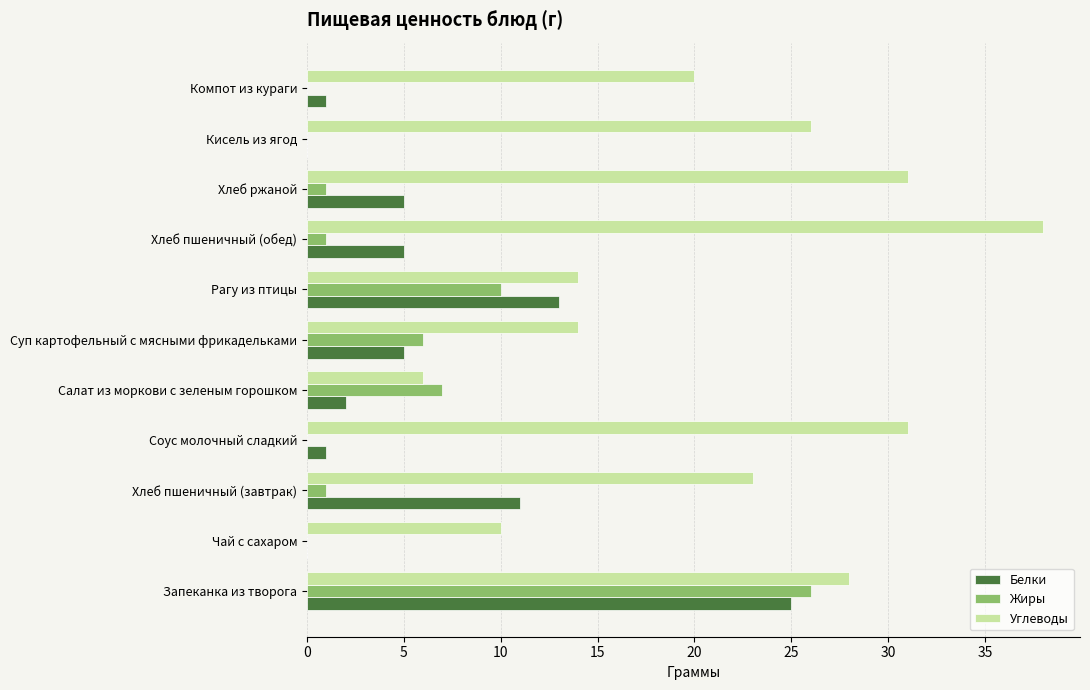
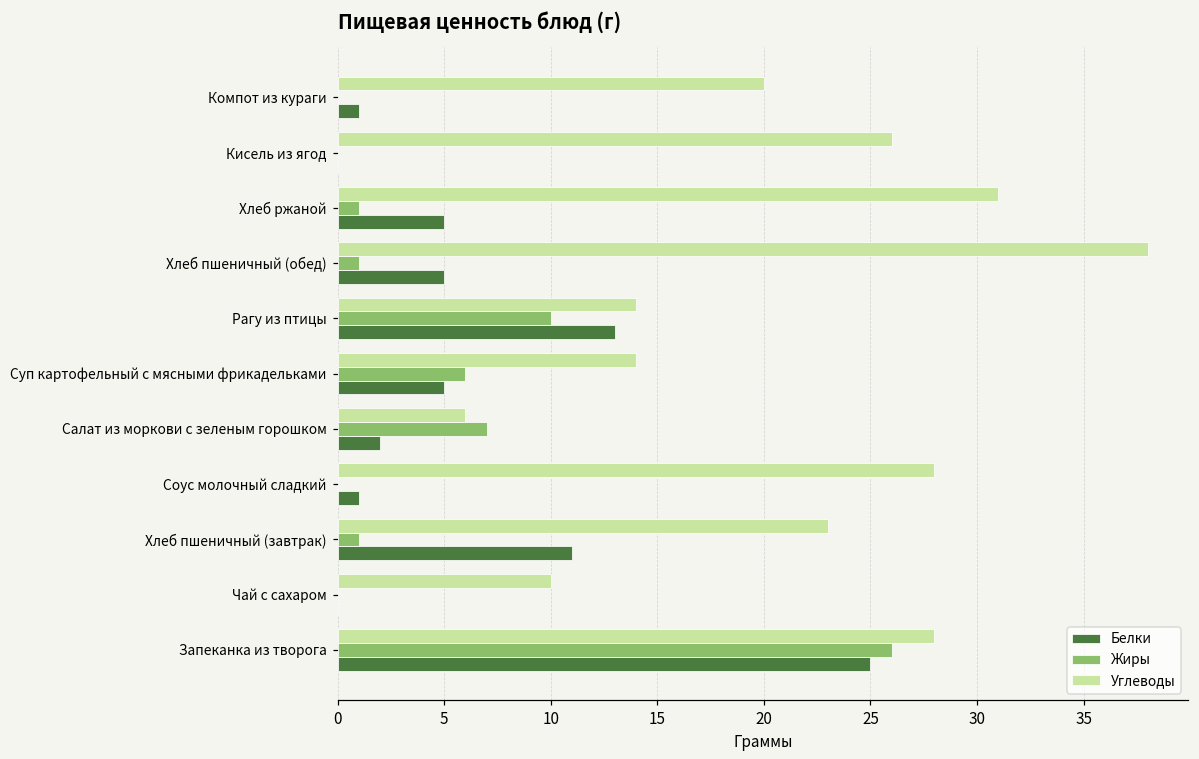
Углеводы, Соус молочный сладкий: 31 -> 28
